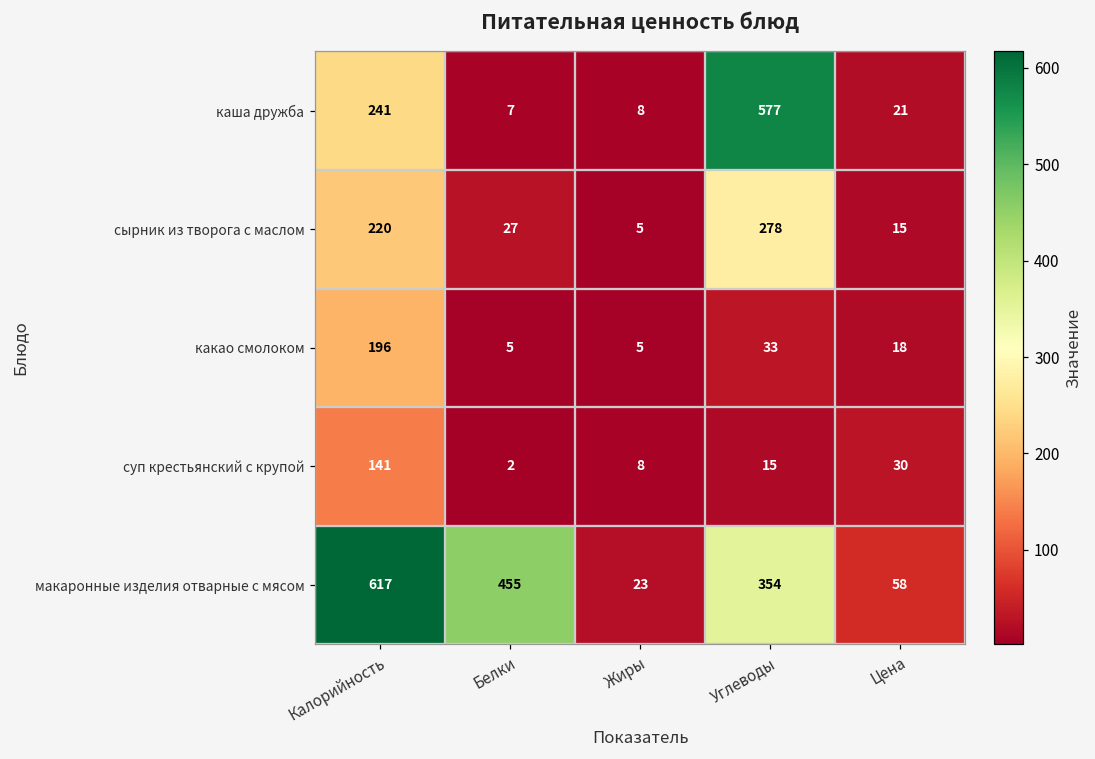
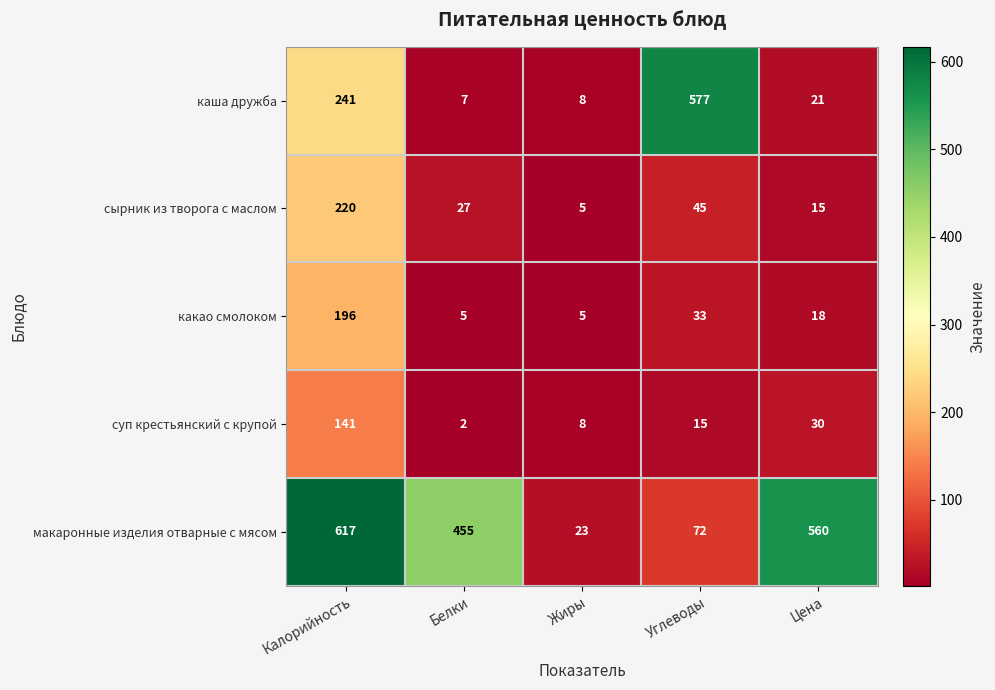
сырник из творога с маслом, Углеводы: 278 -> 45
макаронные изделия отварные с мясом, Углеводы: 354 -> 72
макаронные изделия отварные с мясом, Цена: 58 -> 560
